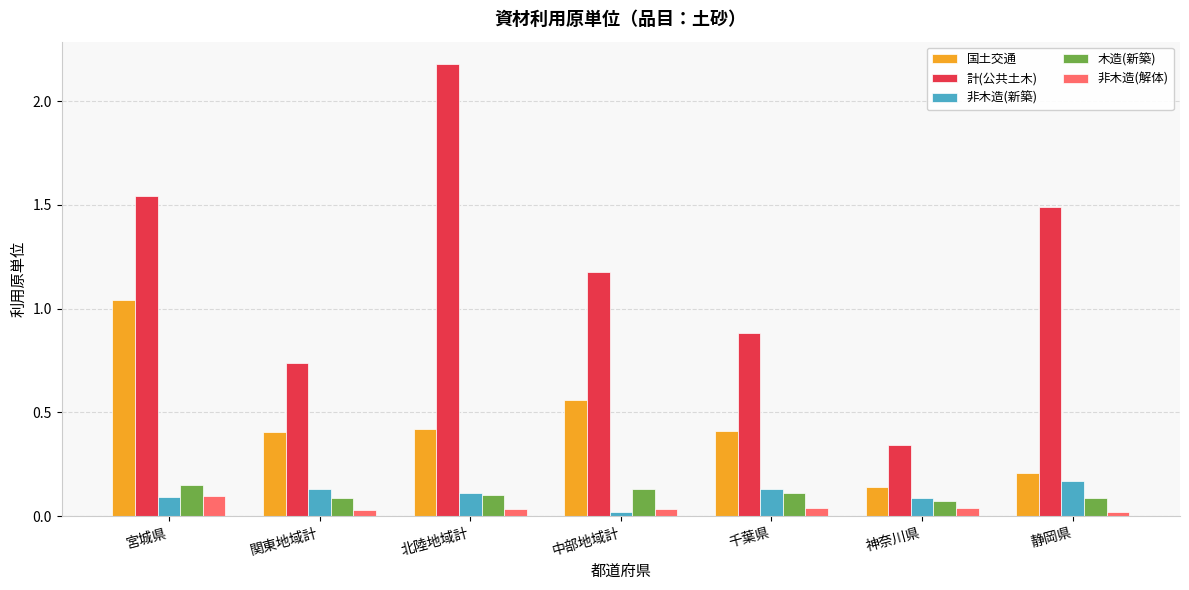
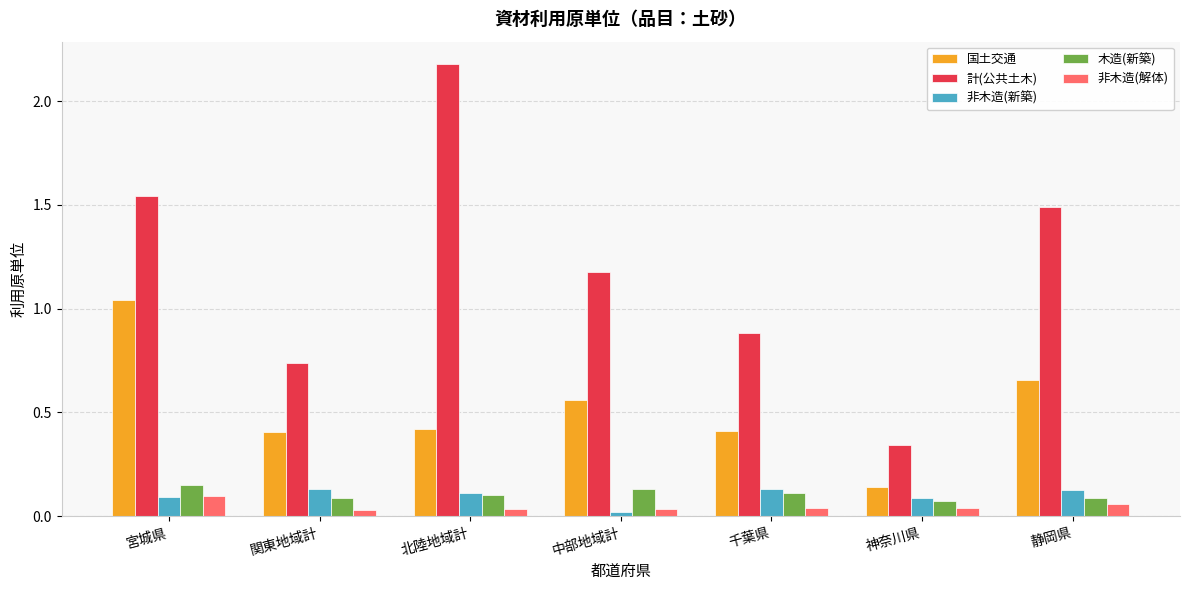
国土交通, 静岡県: 0.21 -> 0.65
非木造(新築), 静岡県: 0.17 -> 0.13
非木造(解体), 静岡県: 0.02 -> 0.06
